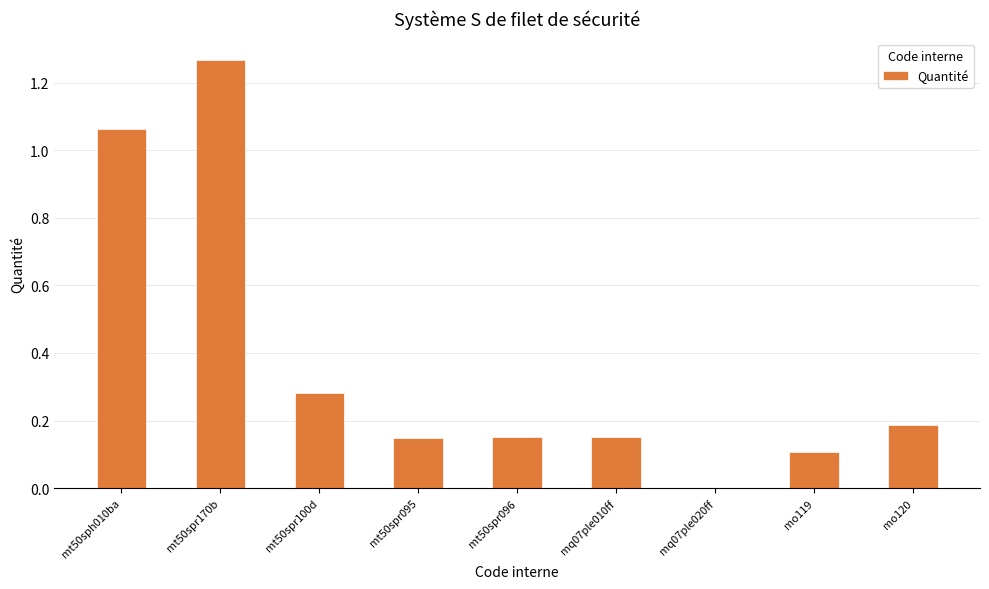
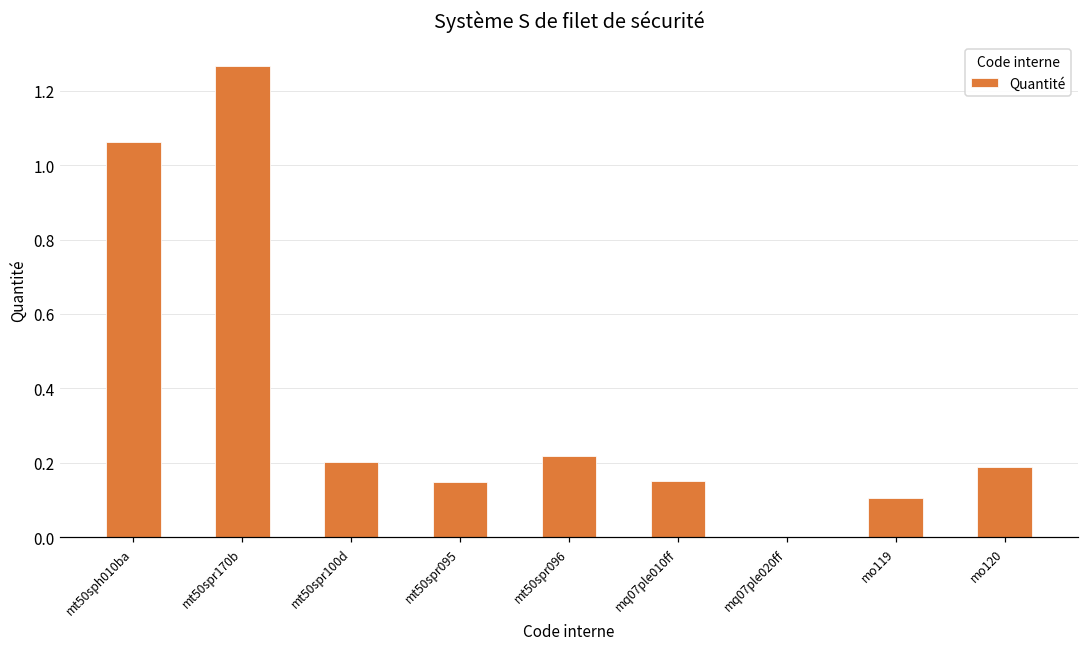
mt50spr100d: 0.28 -> 0.20
mt50spr096: 0.15 -> 0.22
